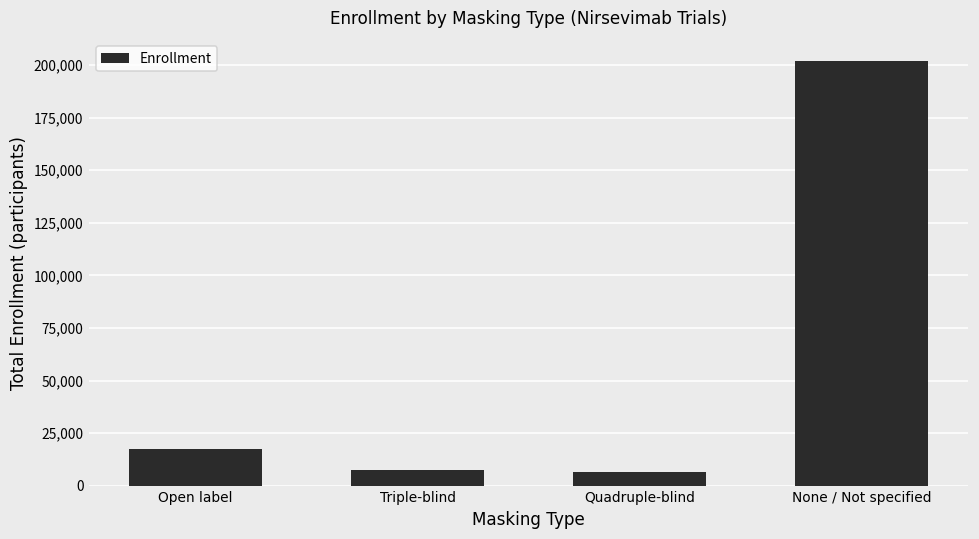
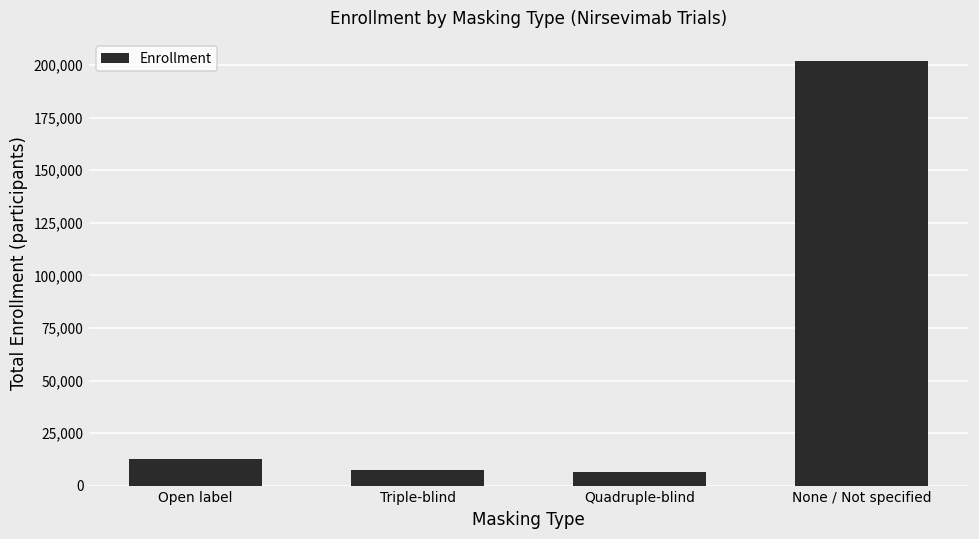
Open label: 18,000 -> 12,000
